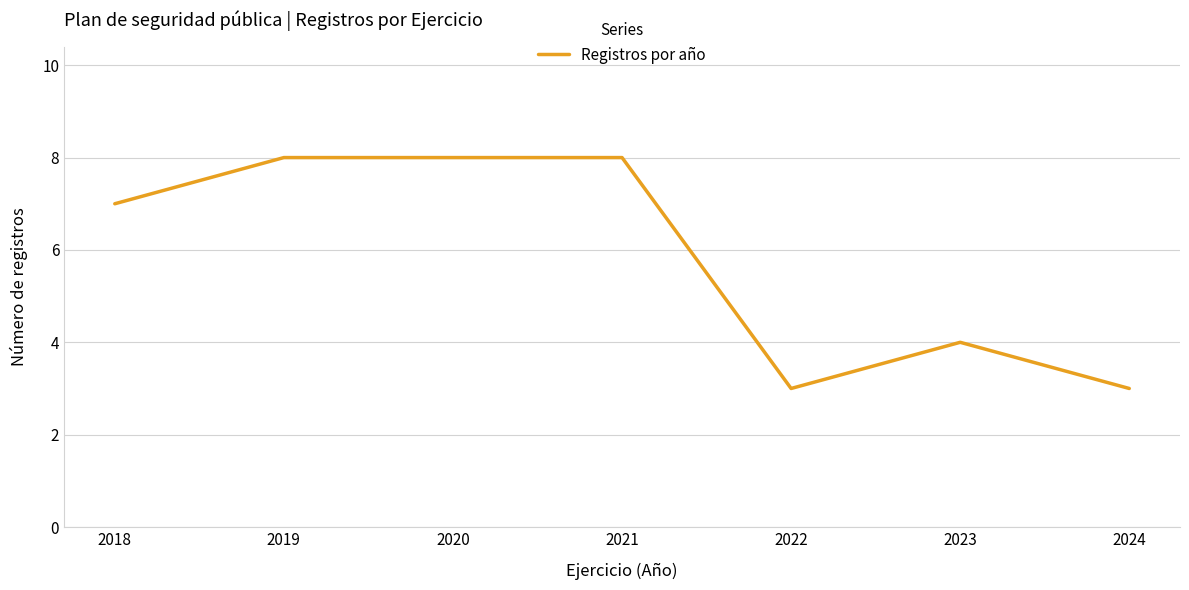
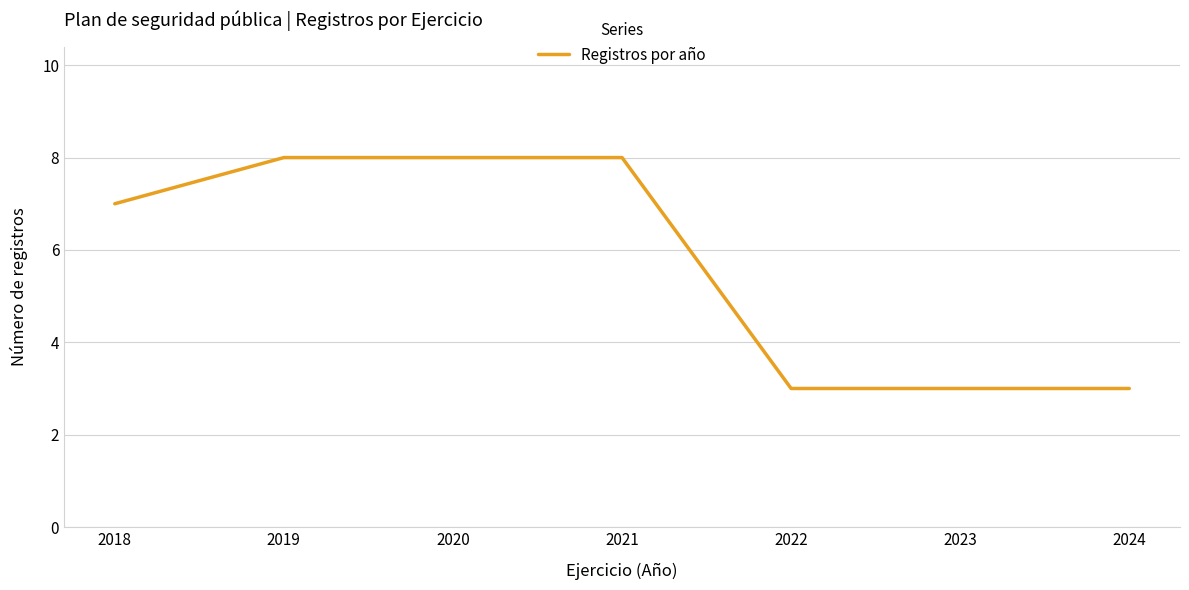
2023: 4 -> 3
